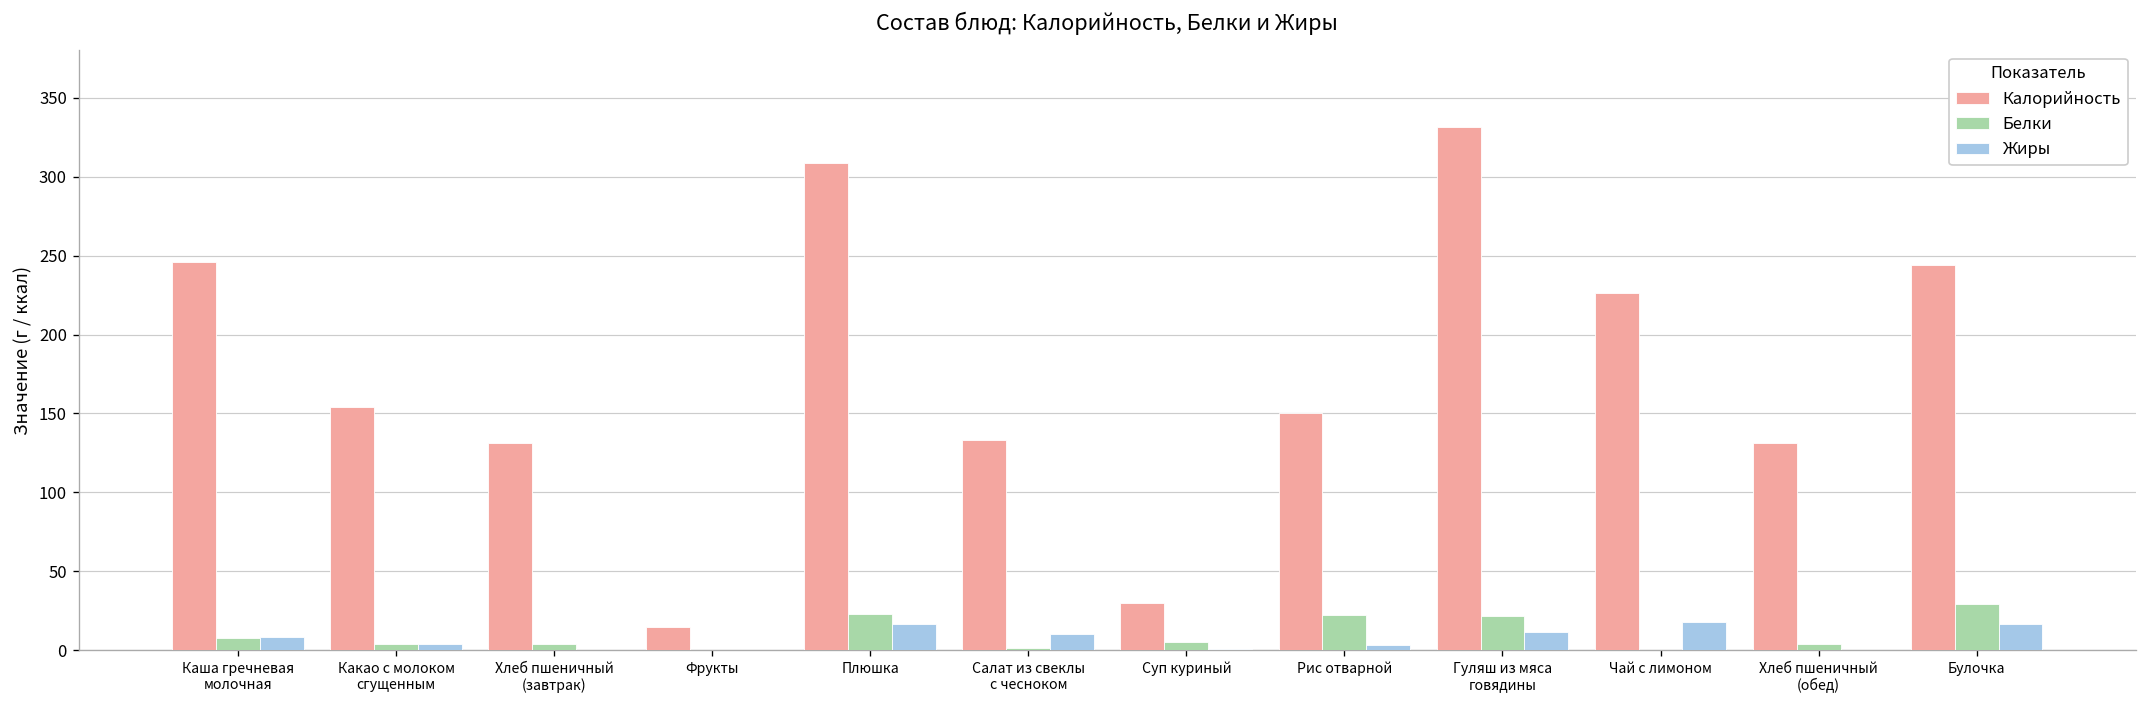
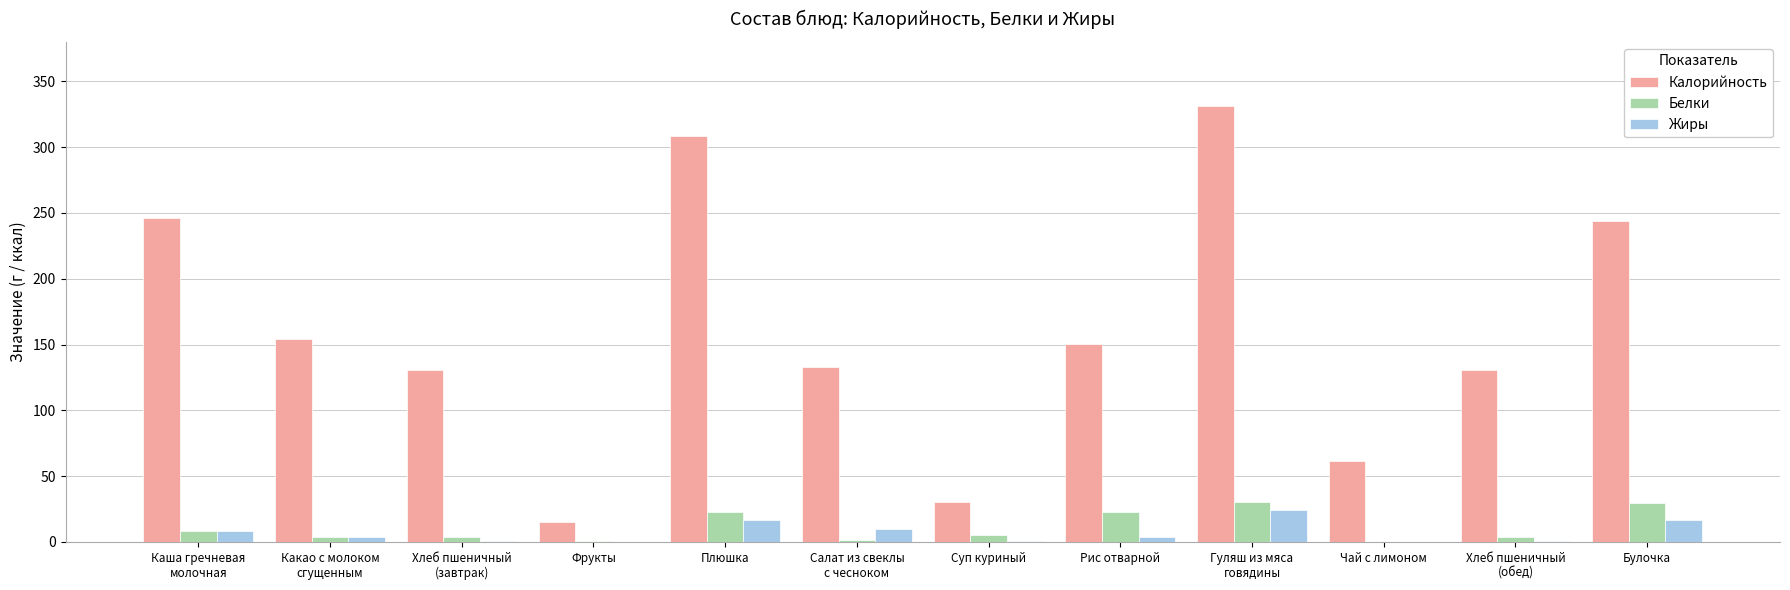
Белки, Гуляш из мяса говядины: 22 -> 30
Жиры, Гуляш из мяса говядины: 12 -> 24
Калорийность, Чай с лимоном: 227 -> 62
Жиры, Чай с лимоном: 18 -> 0
